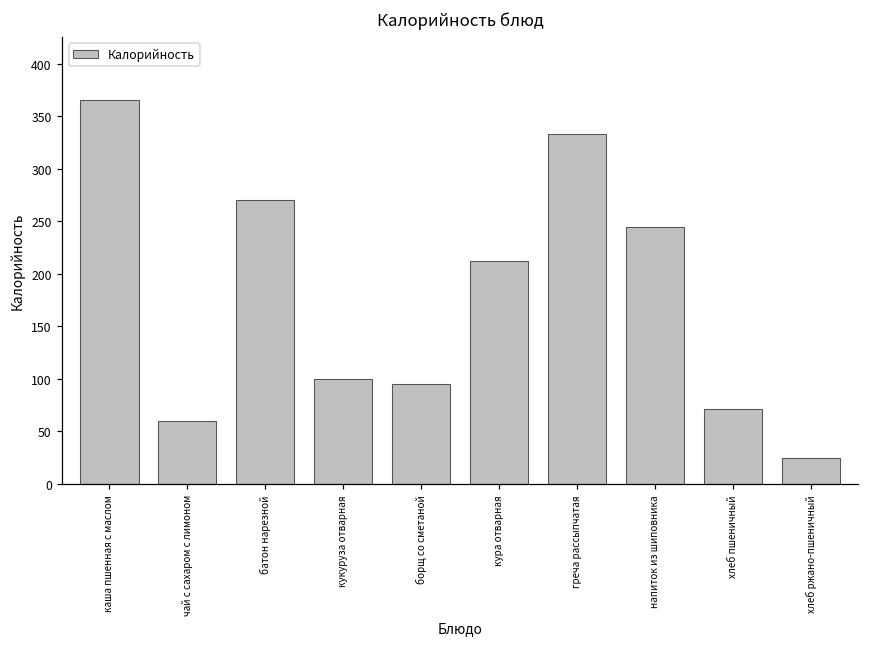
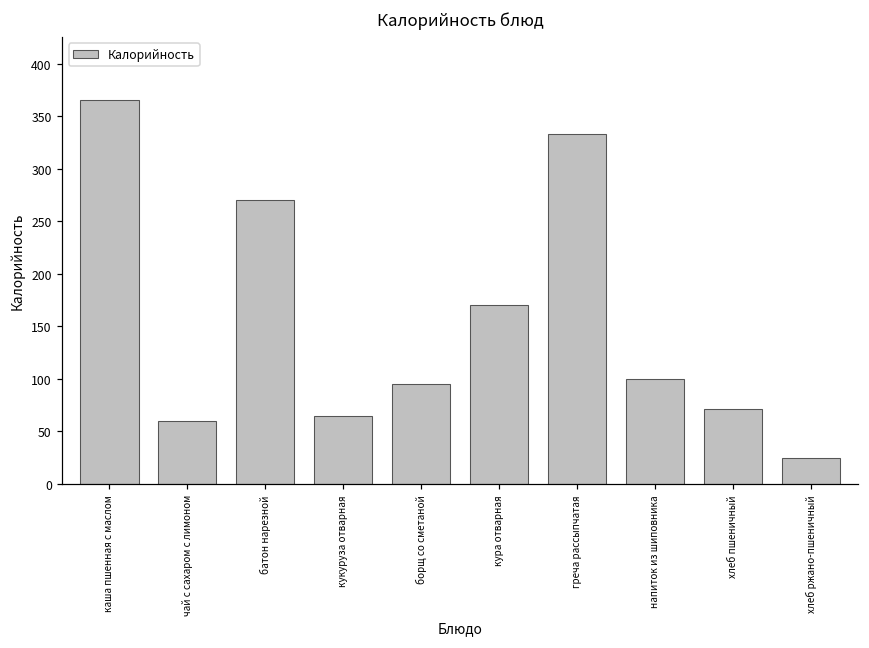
кукуруза отварная: 100 -> 60
кура отварная: 210 -> 170
напиток из шиповника: 240 -> 100
